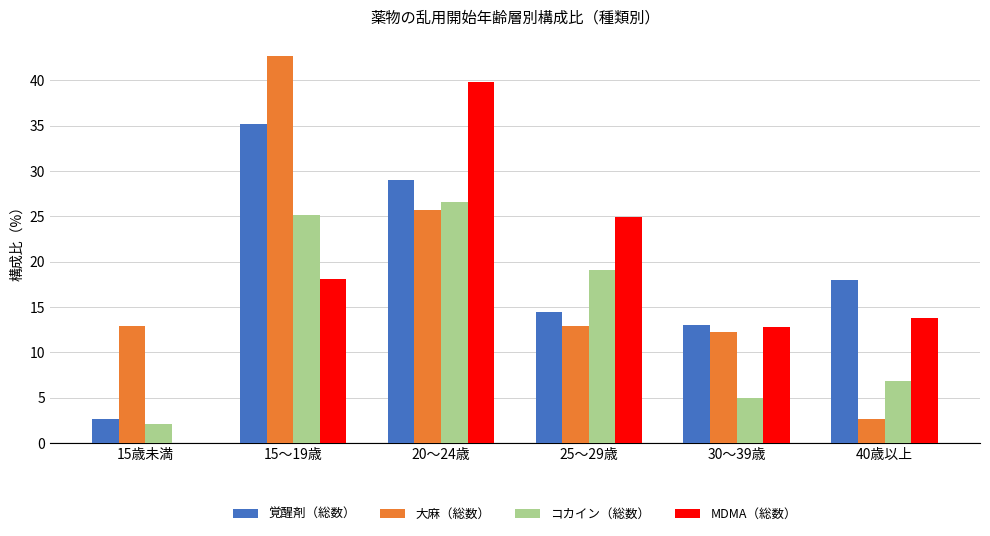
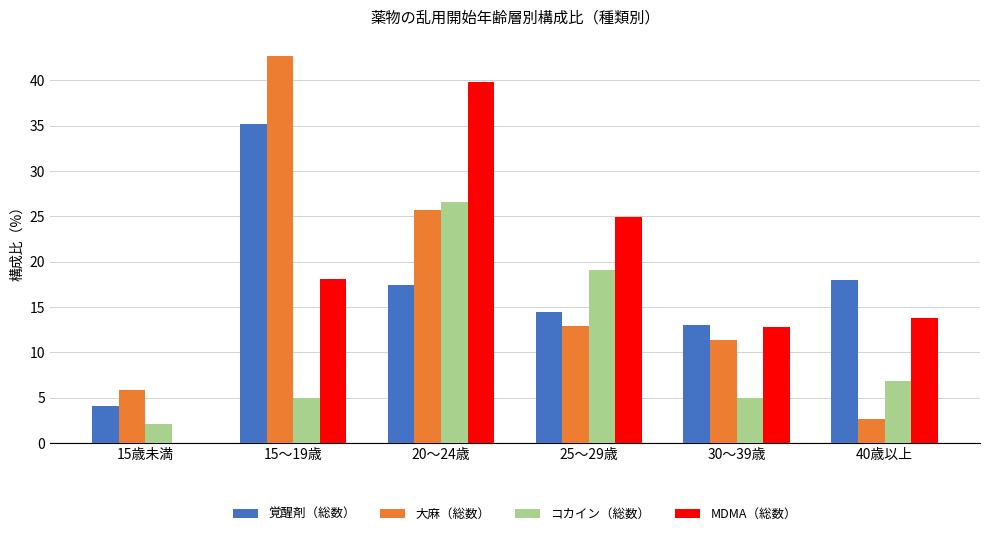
覚醒剤（総数）, 15歳未満: 3 -> 4
大麻（総数）, 15歳未満: 13 -> 6
コカイン（総数）, 15～19歳: 25 -> 5
覚醒剤（総数）, 20～24歳: 29 -> 17
大麻（総数）, 30～39歳: 12 -> 11
